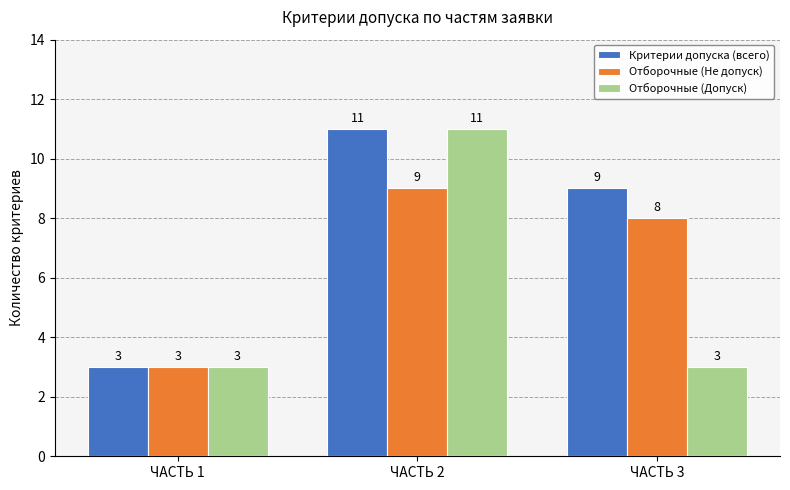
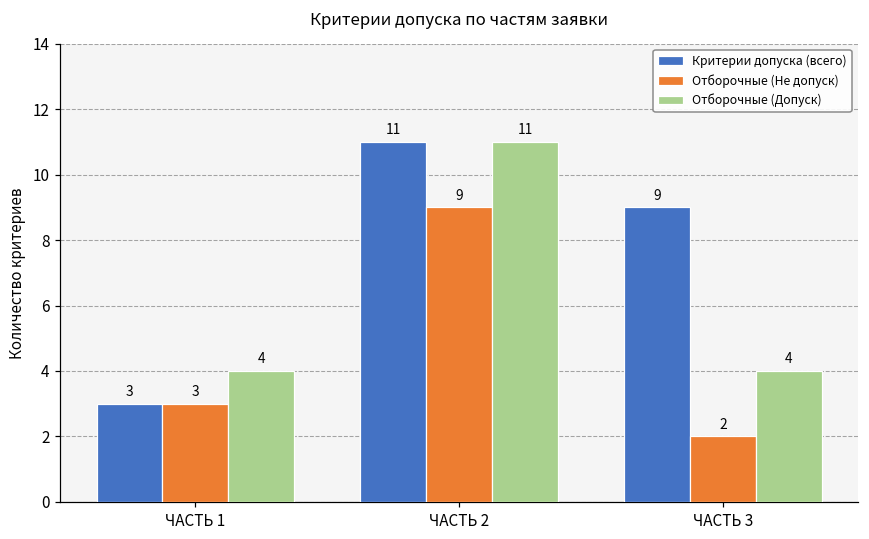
Отборочные (Допуск), ЧАСТЬ 1: 3 -> 4
Отборочные (Не допуск), ЧАСТЬ 3: 8 -> 2
Отборочные (Допуск), ЧАСТЬ 3: 3 -> 4
